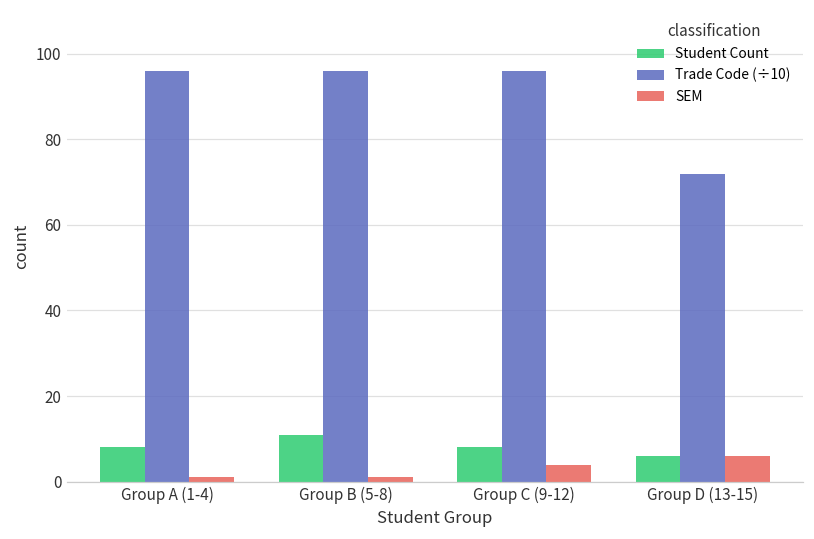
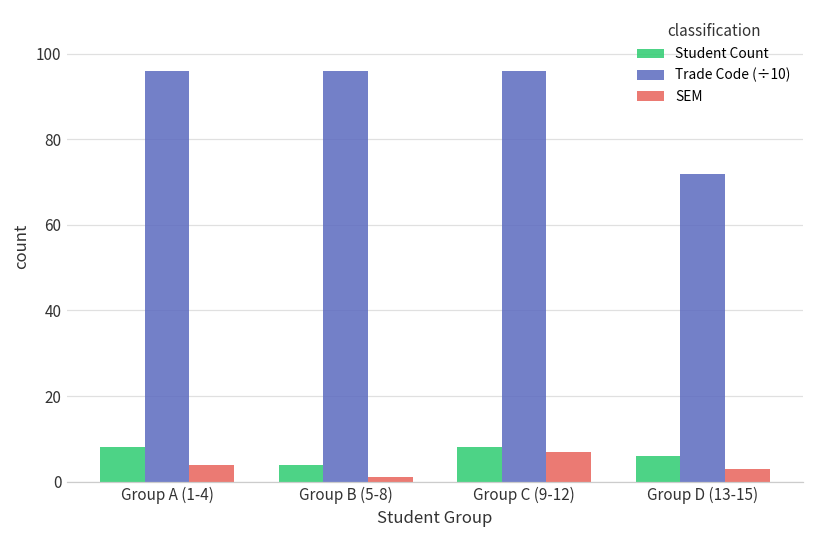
SEM, Group A (1-4): 1 -> 4
Student Count, Group B (5-8): 11 -> 4
SEM, Group C (9-12): 4 -> 7
SEM, Group D (13-15): 6 -> 3
